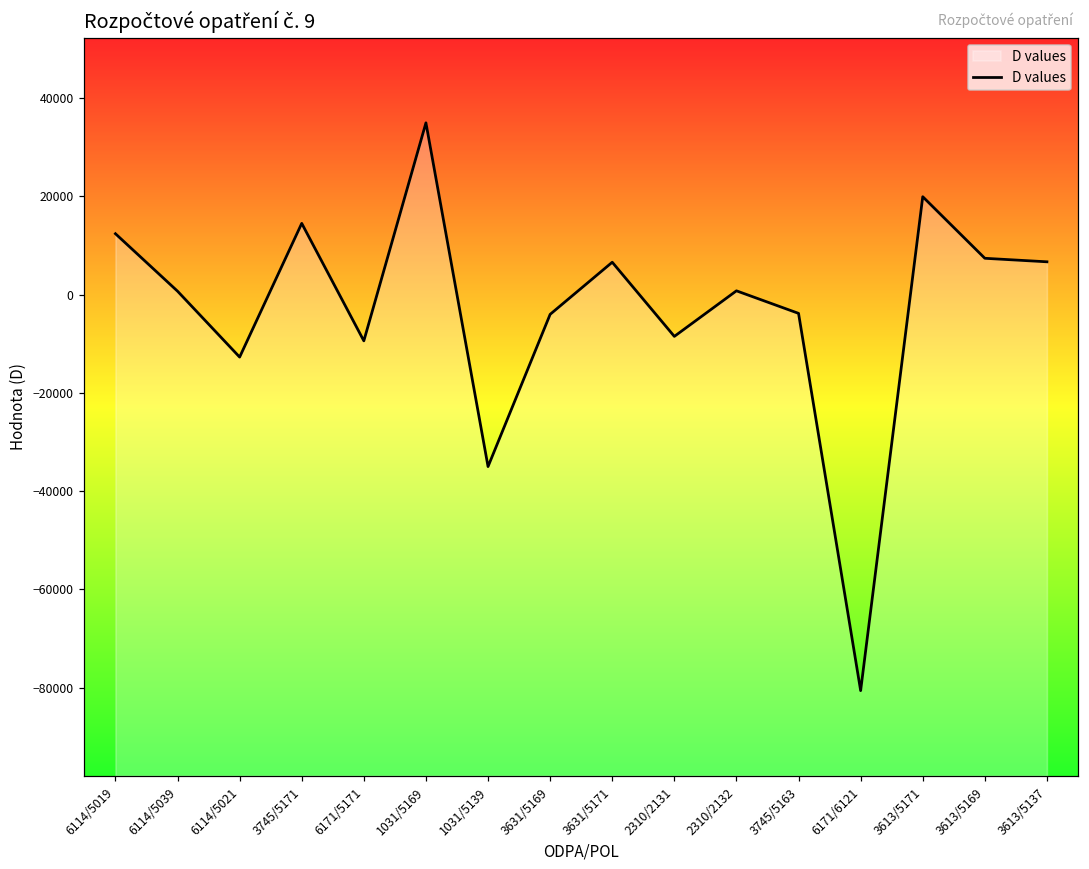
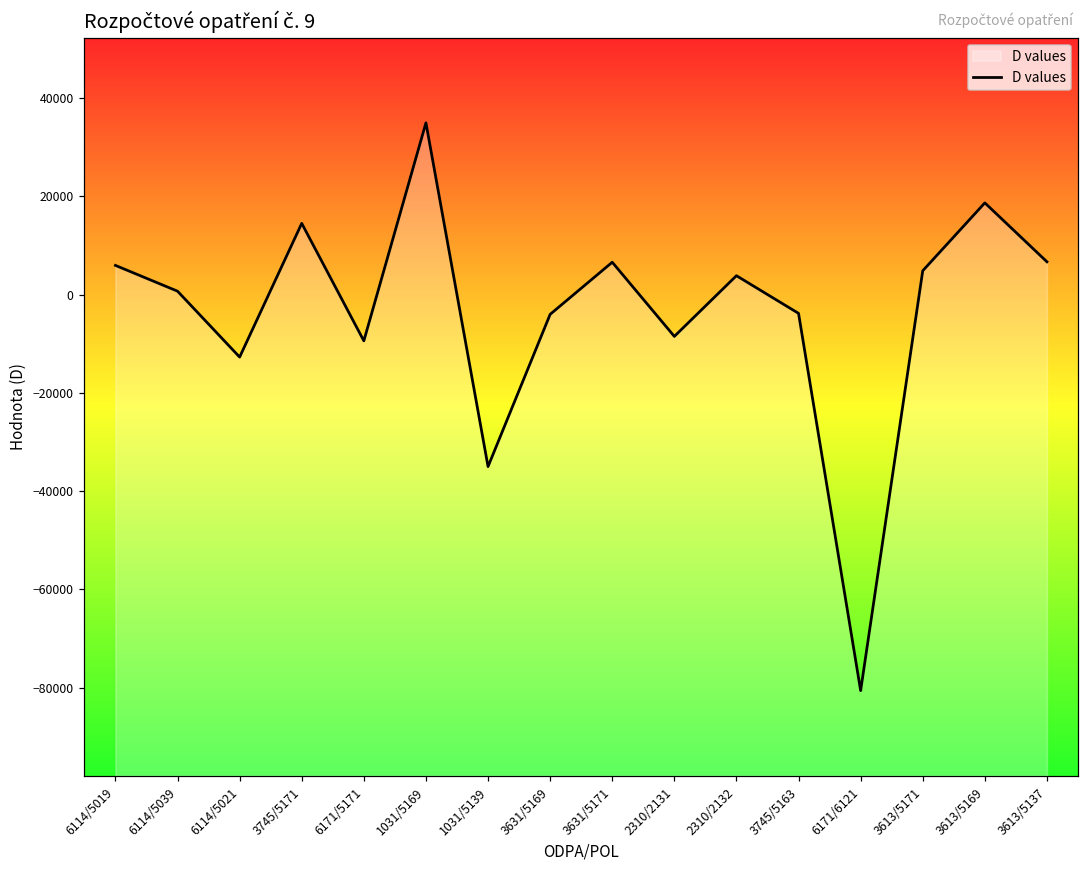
6114/5019: 12000 -> 6000
2310/2132: 1000 -> 4000
3613/5171: 20000 -> 5000
3613/5169: 7000 -> 19000
